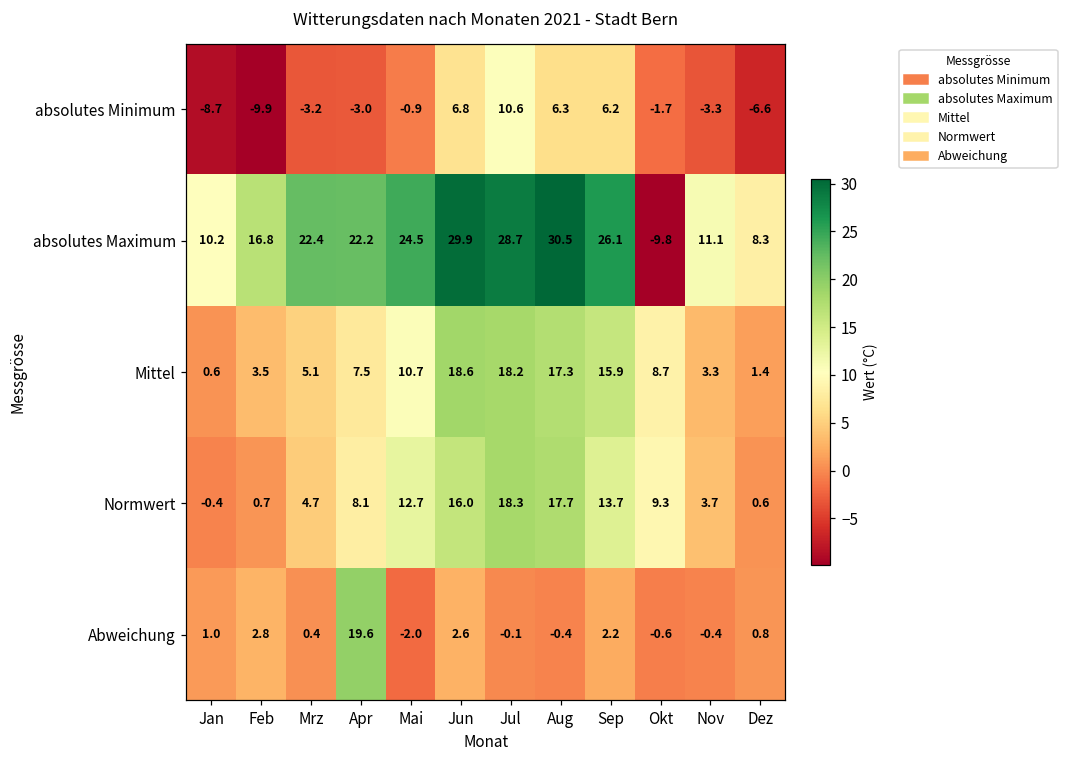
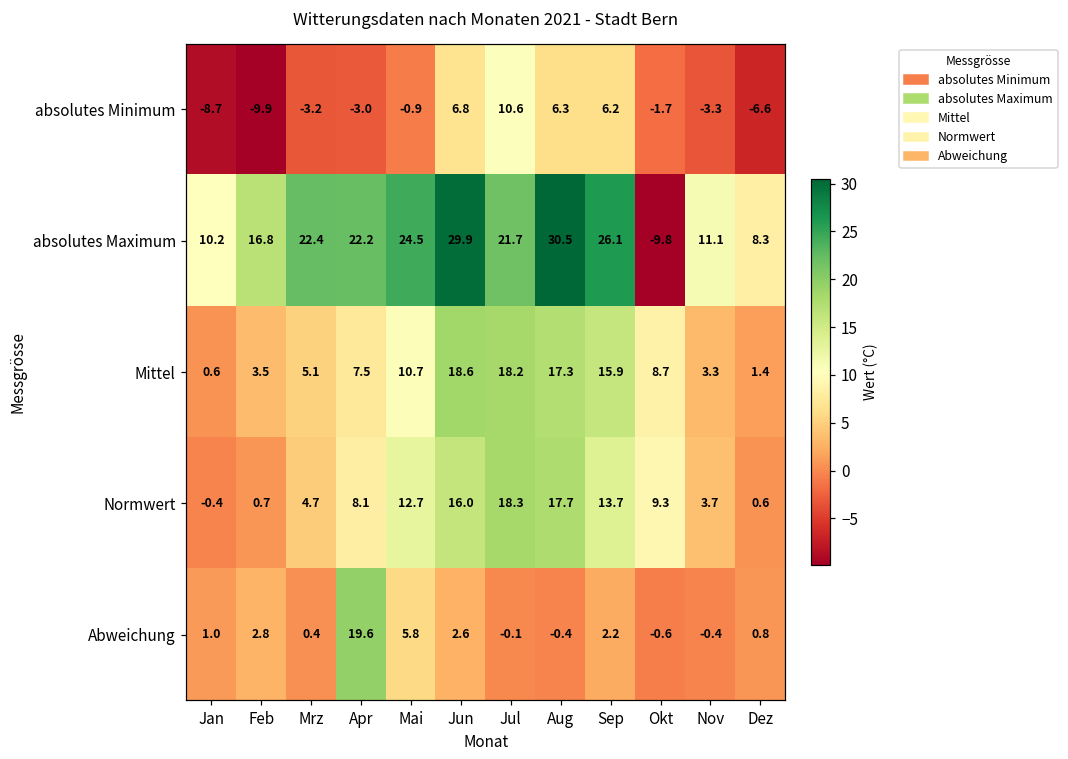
absolutes Maximum, Jul: 28.7 -> 21.7
Abweichung, Mai: -2.0 -> 5.8
